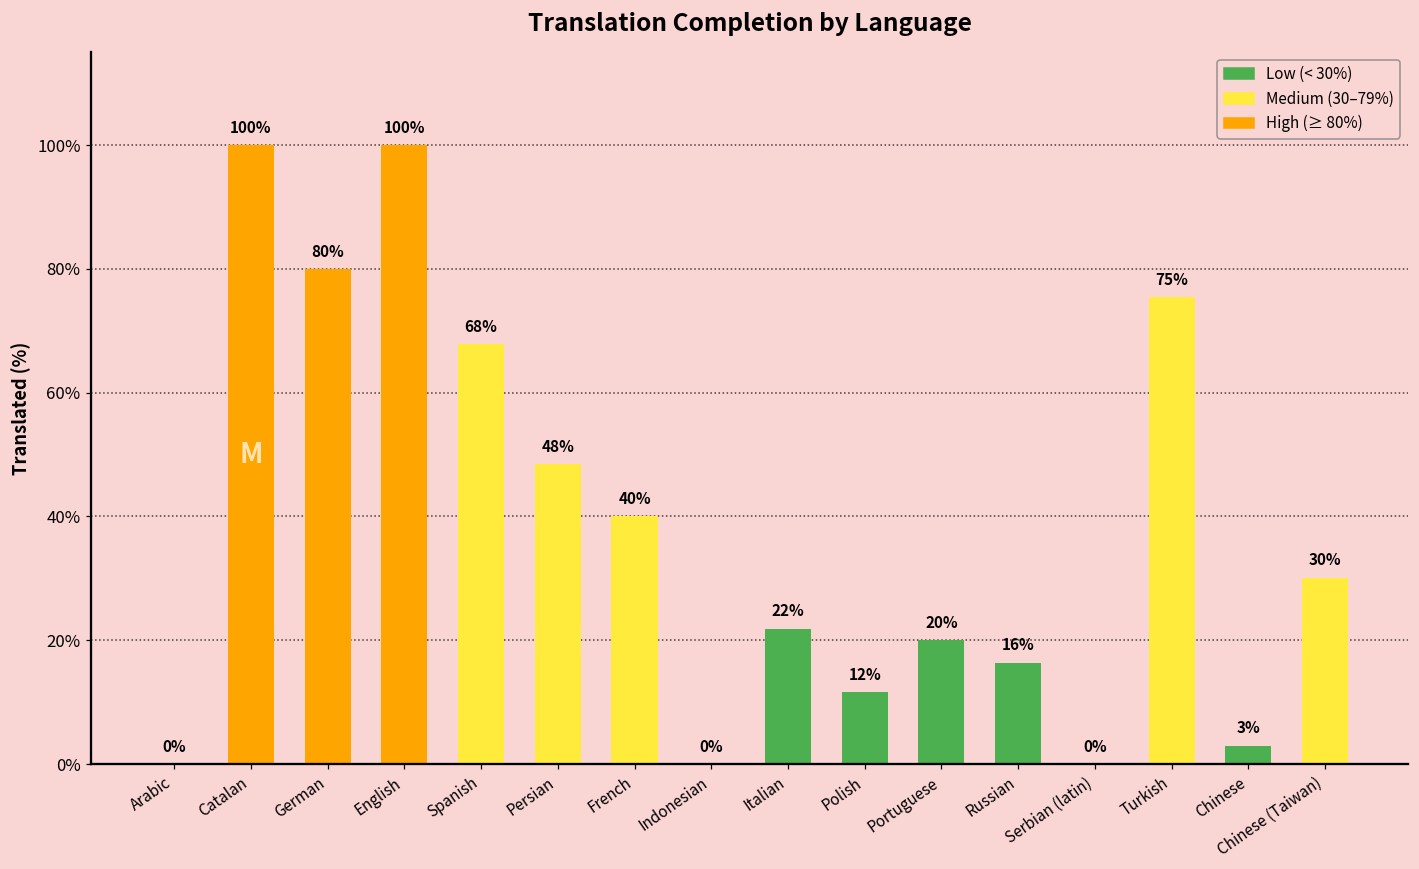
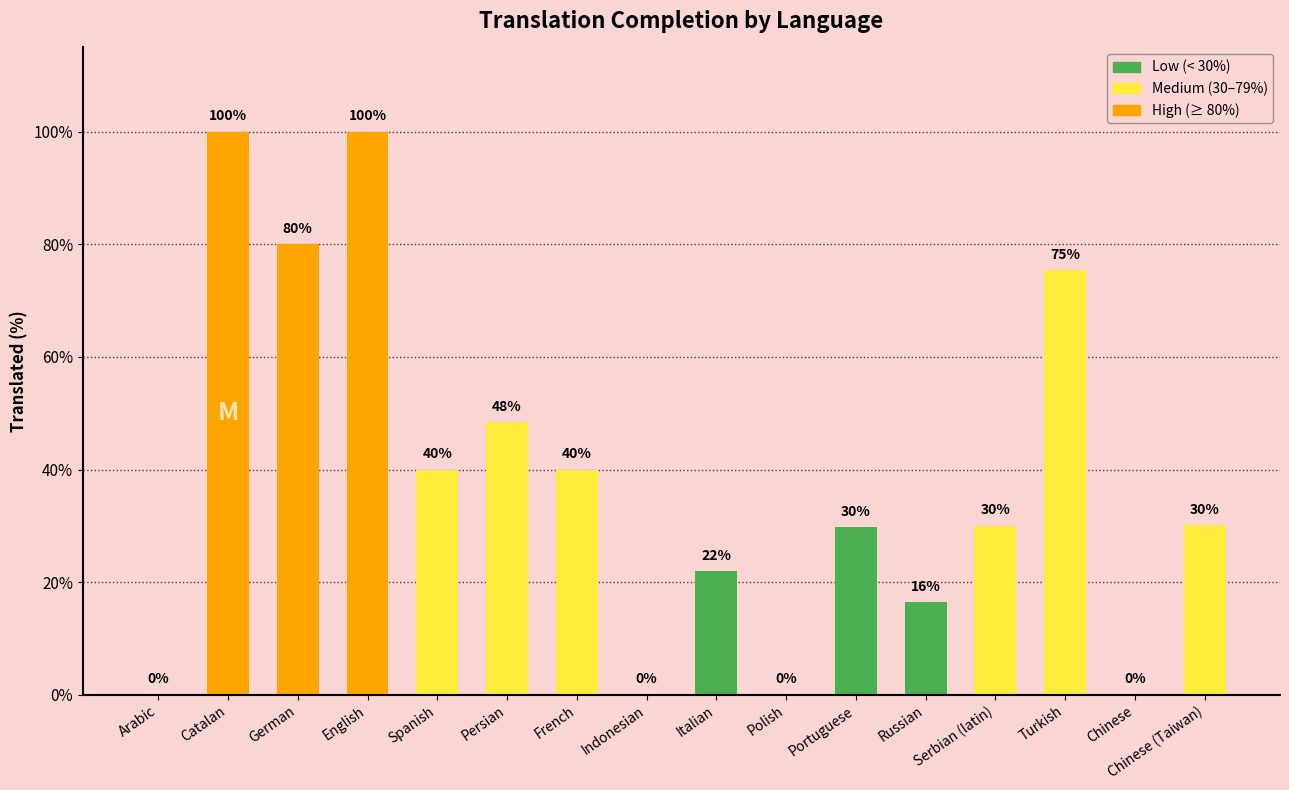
Spanish: 68% -> 40%
Polish: 12% -> 0%
Portuguese: 20% -> 30%
Serbian (latin): 0% -> 30%
Chinese: 3% -> 0%
